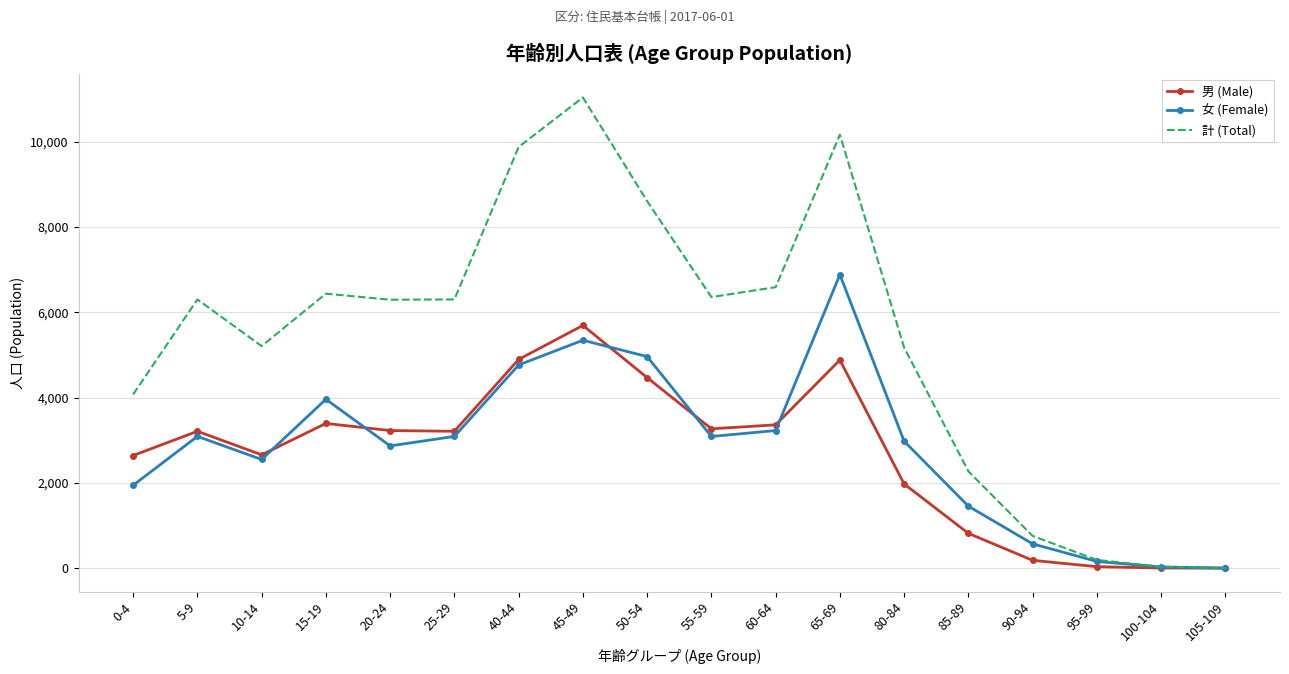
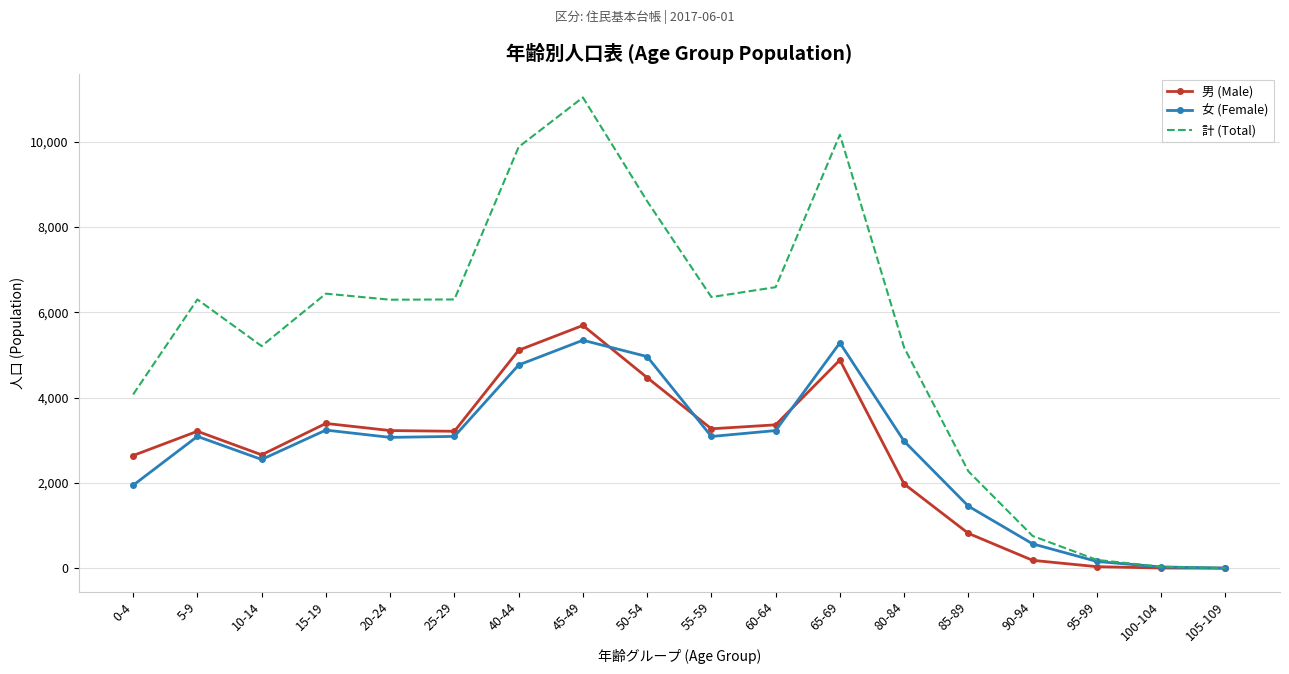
女 (Female), 15-19: 4,000 -> 3,200
女 (Female), 20-24: 2,900 -> 3,100
男 (Male), 40-44: 4,900 -> 5,100
女 (Female), 65-69: 6,900 -> 5,300
